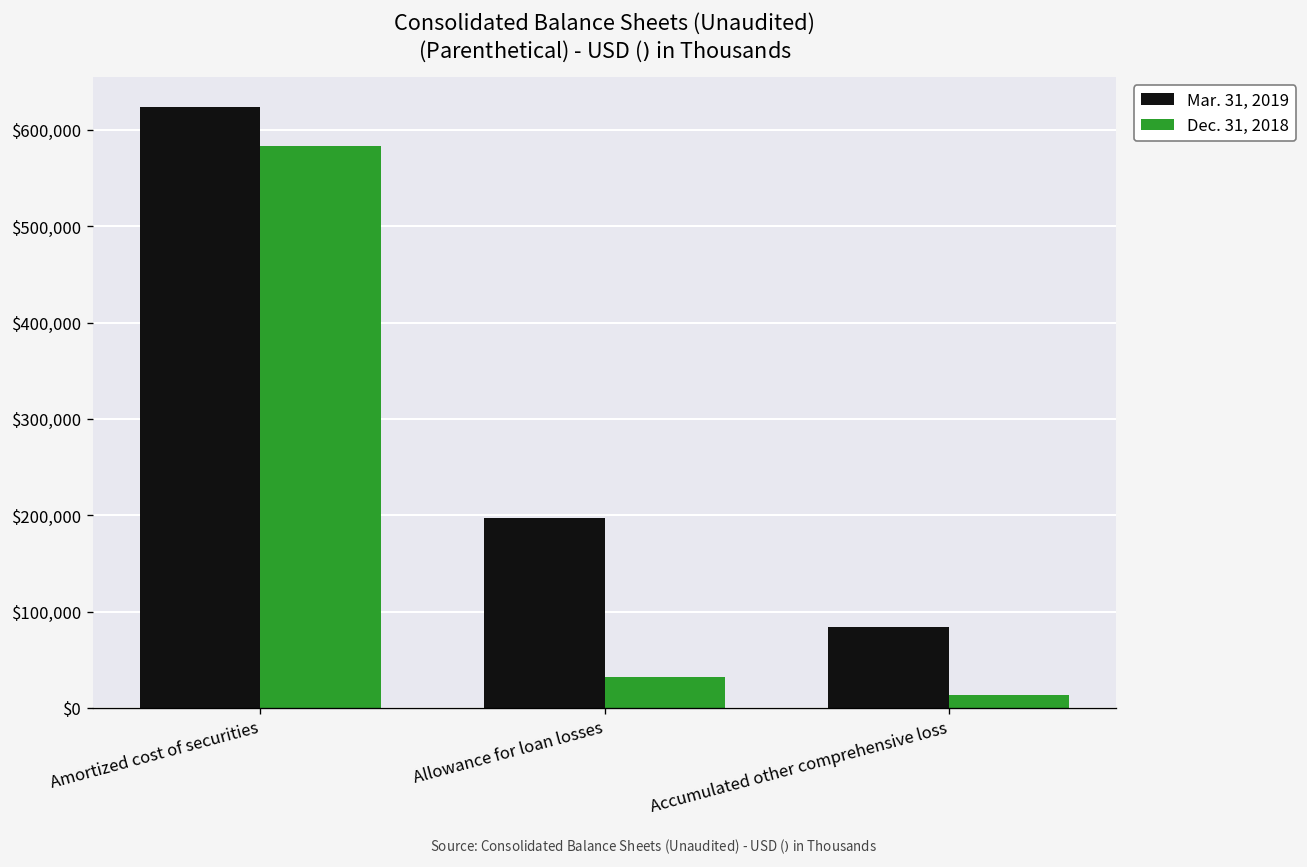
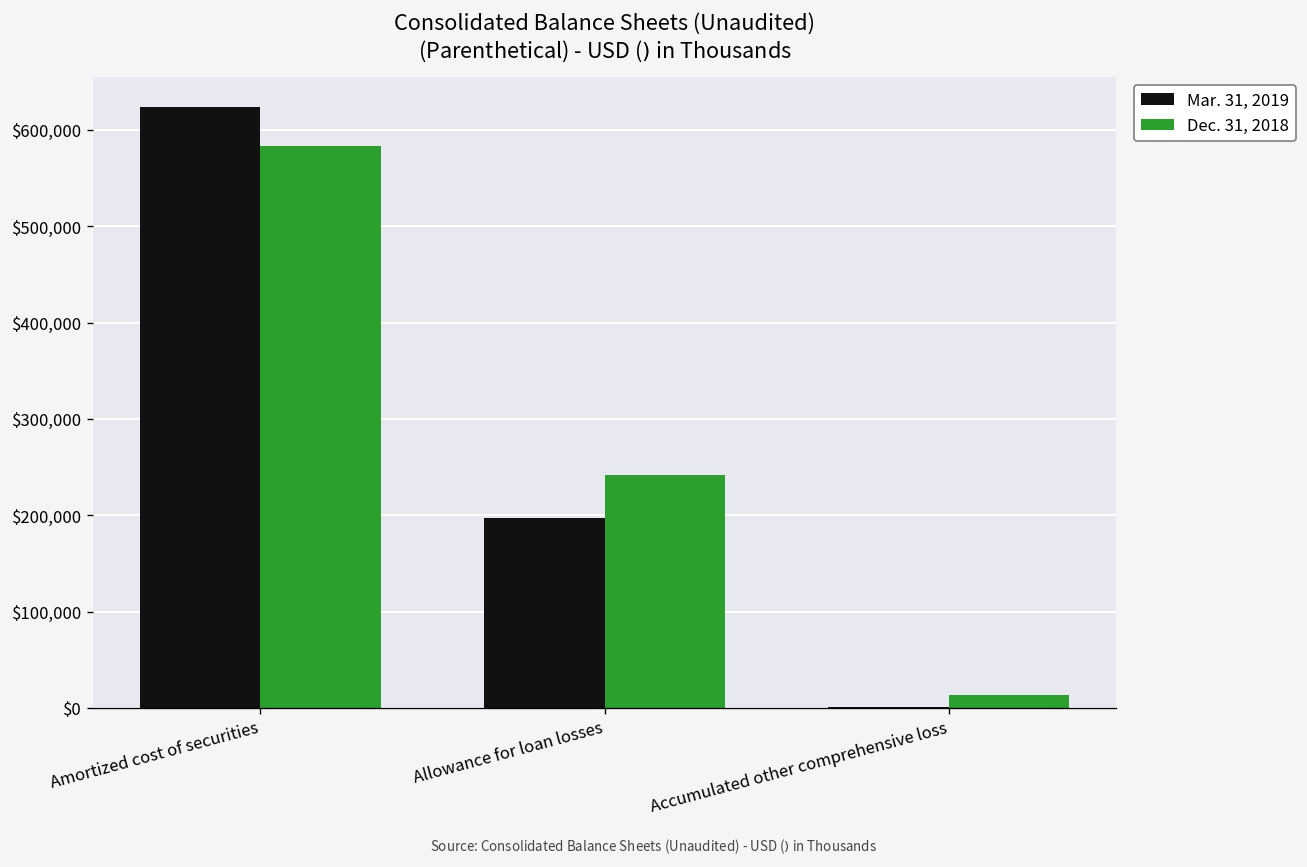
Dec. 31, 2018, Allowance for loan losses: $30,000 -> $240,000
Mar. 31, 2019, Accumulated other comprehensive loss: $80,000 -> $0
